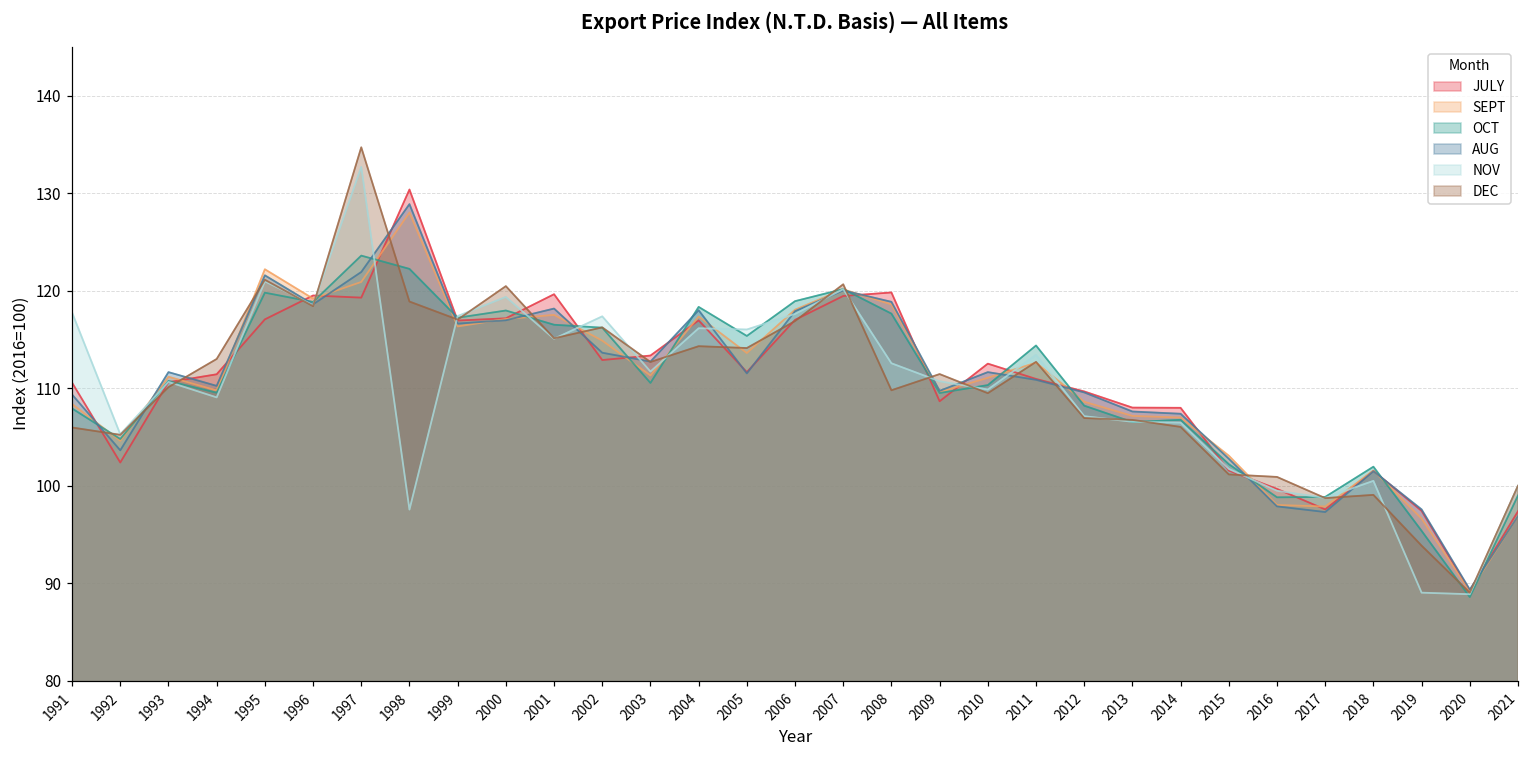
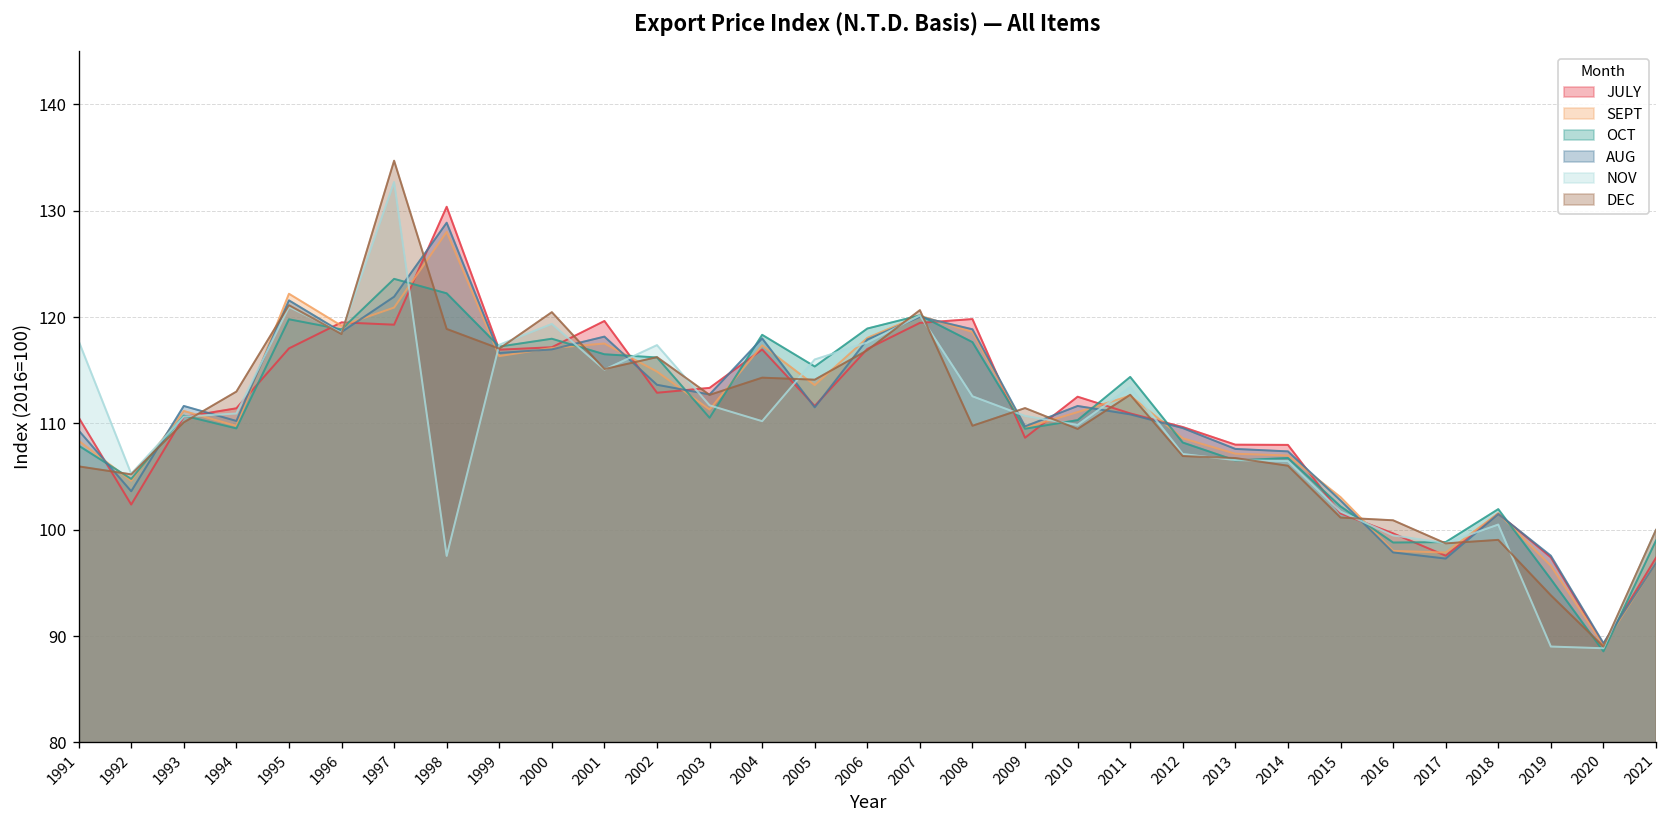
NOV, 1994: 109 -> 111
NOV, 2004: 116 -> 110
